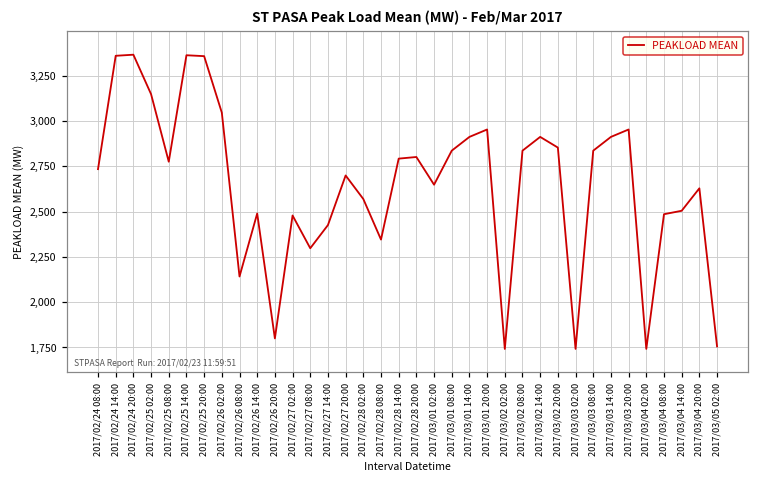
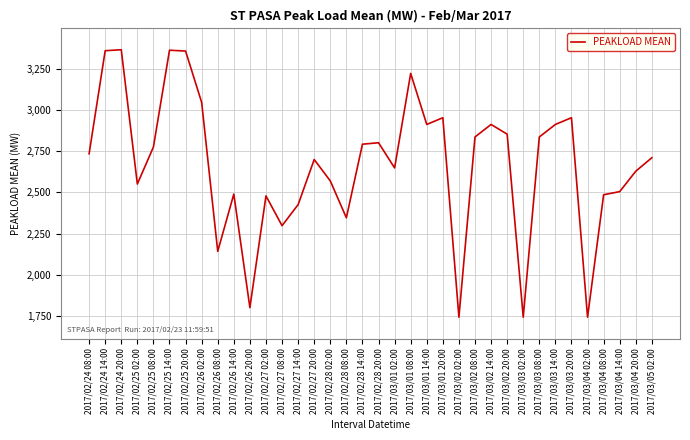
2017/02/25 02:00: 3,150 -> 2,550
2017/03/01 08:00: 2,840 -> 3,220
2017/03/05 02:00: 1,760 -> 2,710
